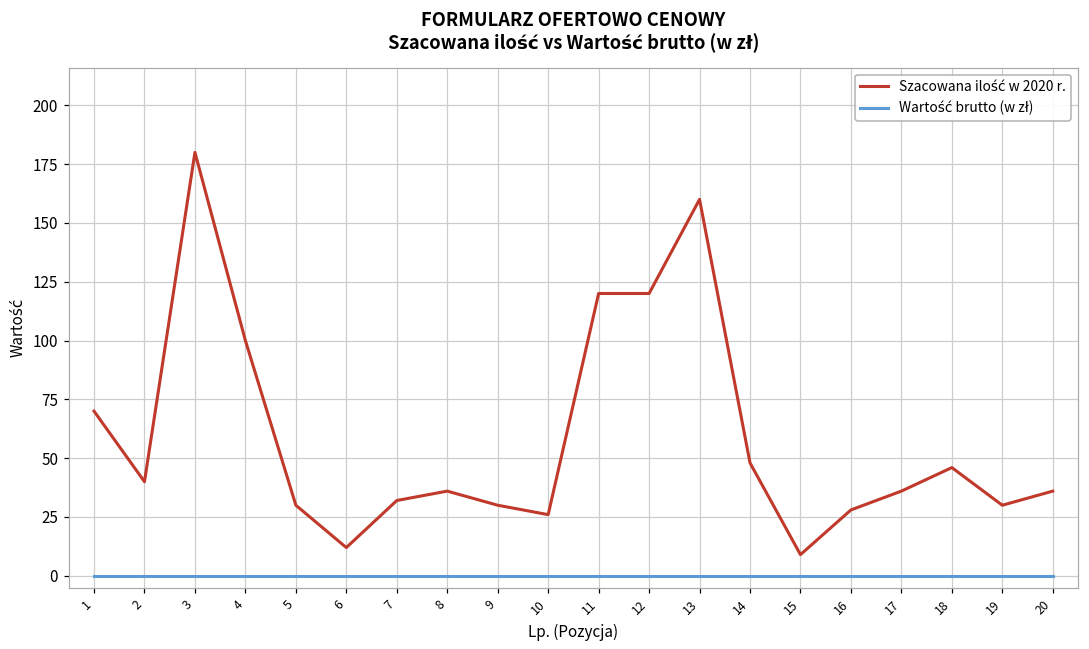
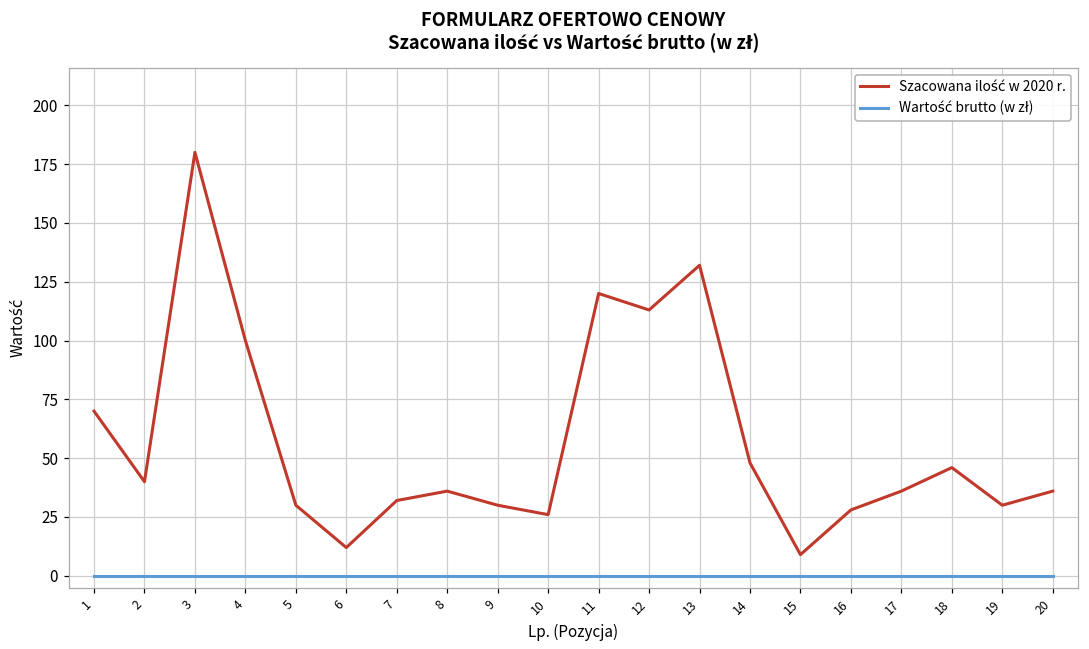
Szacowana ilość w 2020 r., 12: 120 -> 113
Szacowana ilość w 2020 r., 13: 160 -> 132
